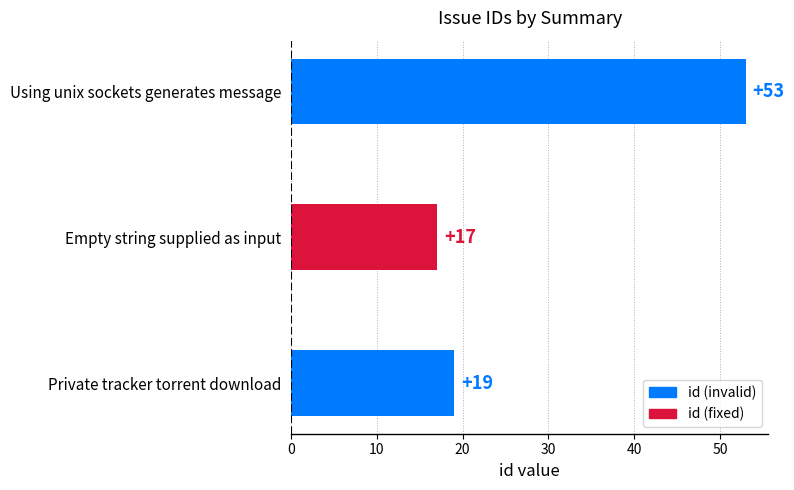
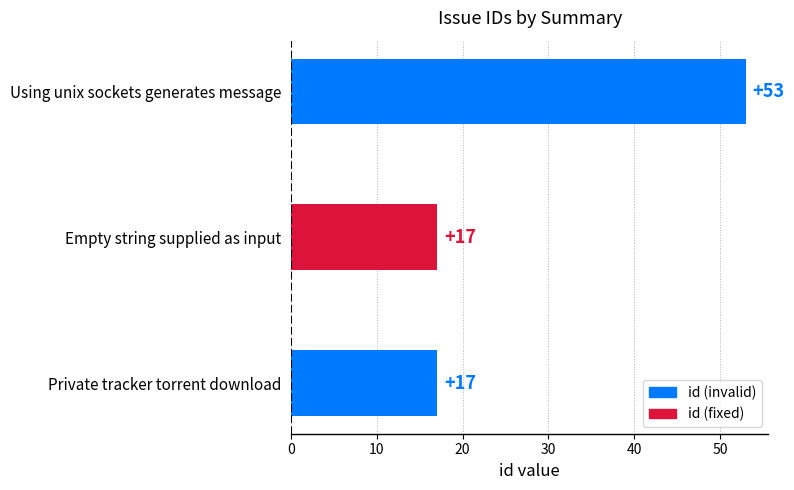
Private tracker torrent download: +19 -> +17
